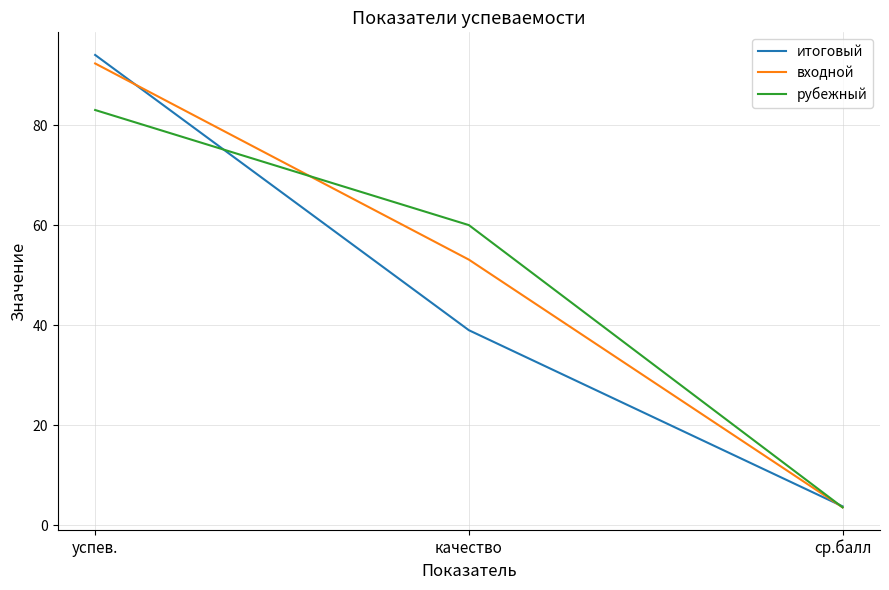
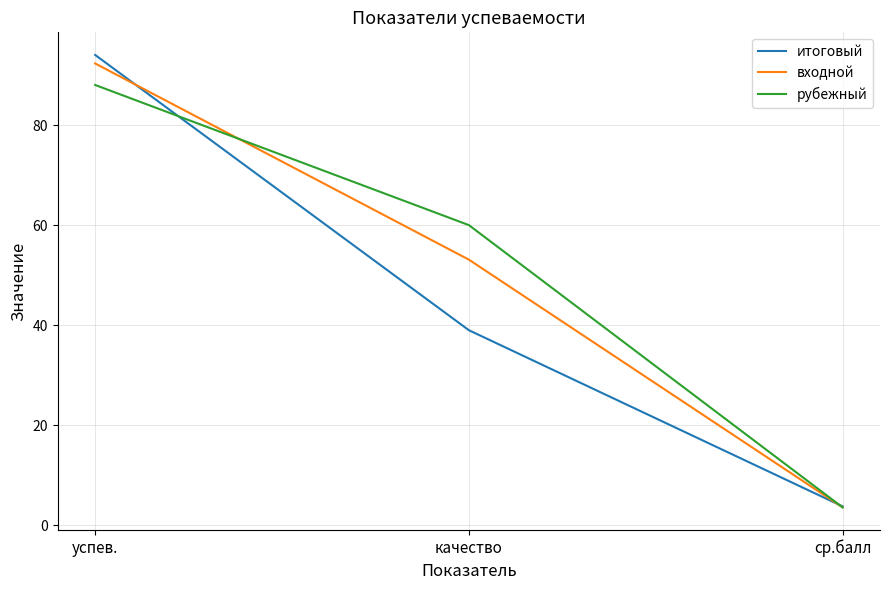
рубежный, успев.: 83 -> 88
